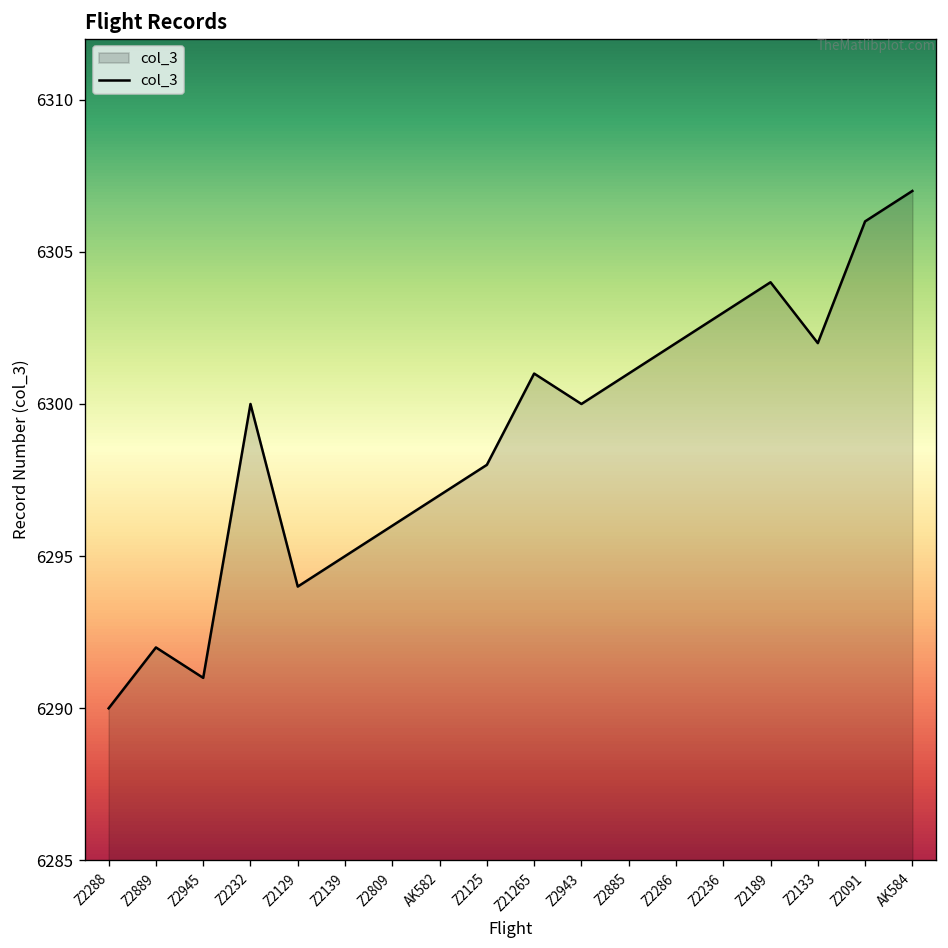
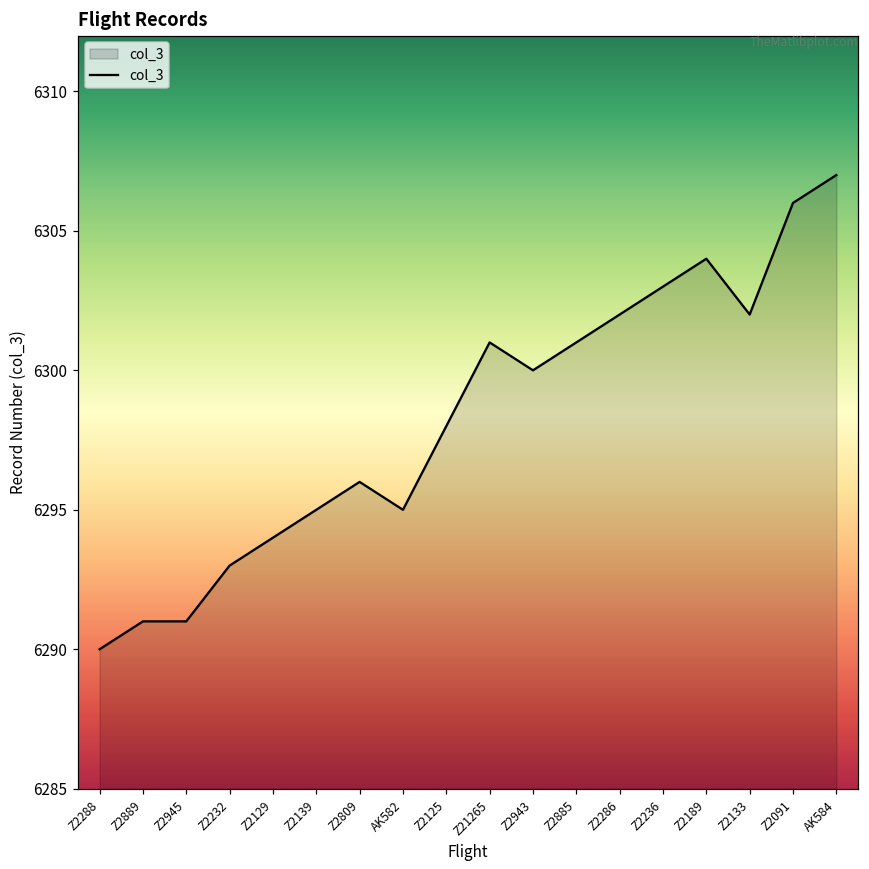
Z2889: 6292 -> 6291
Z2232: 6300 -> 6293
AK582: 6297 -> 6295
